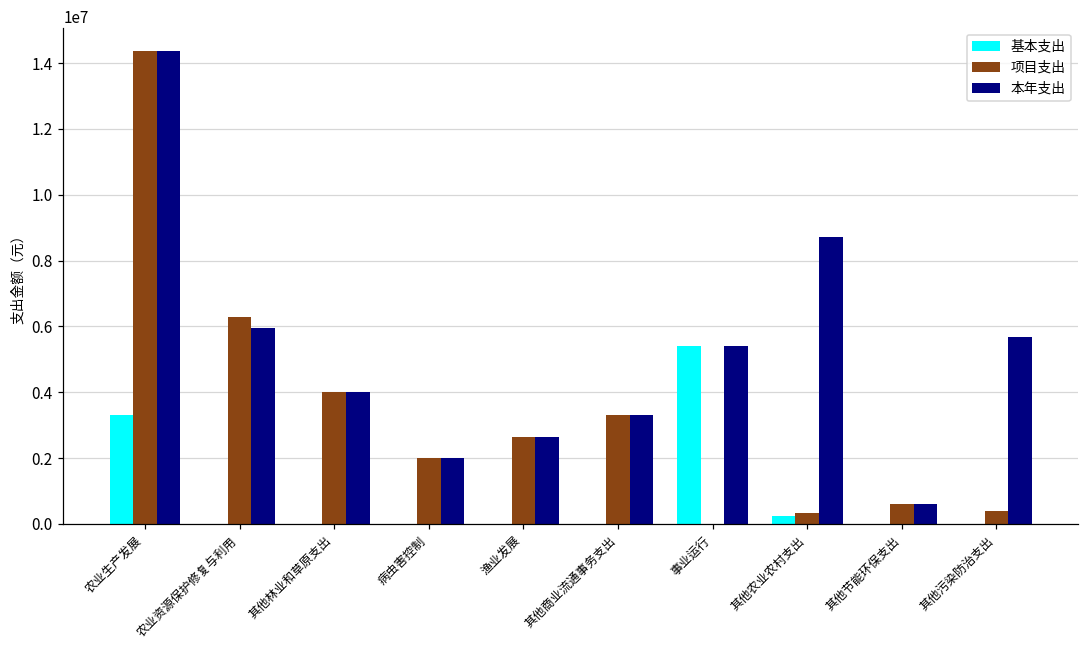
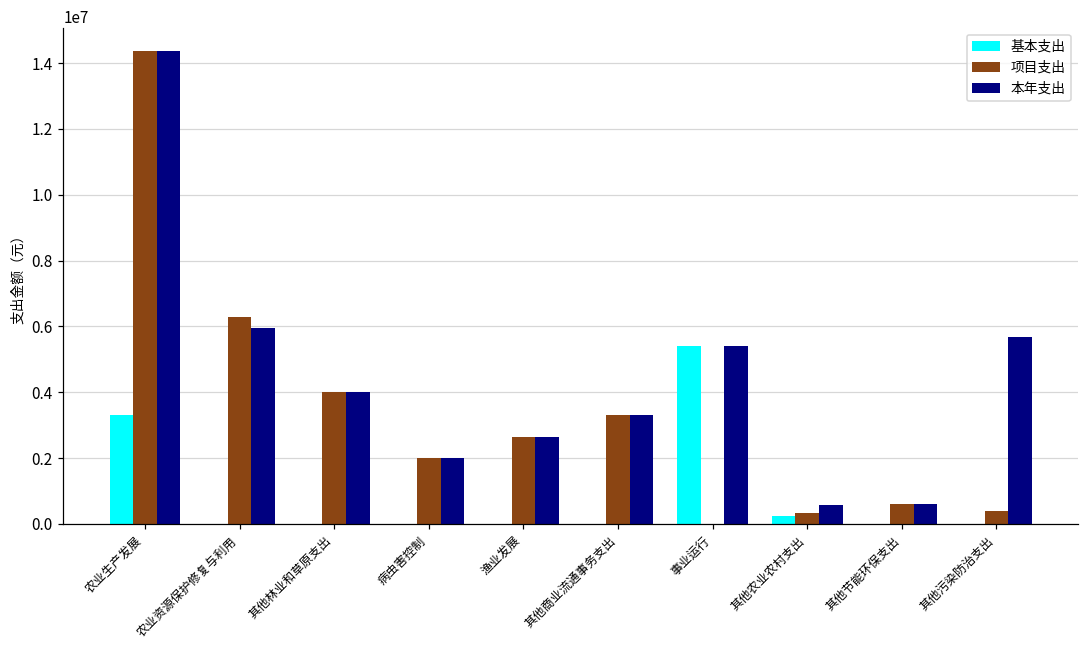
本年支出, 其他农业农村支出: 8700000 -> 600000
